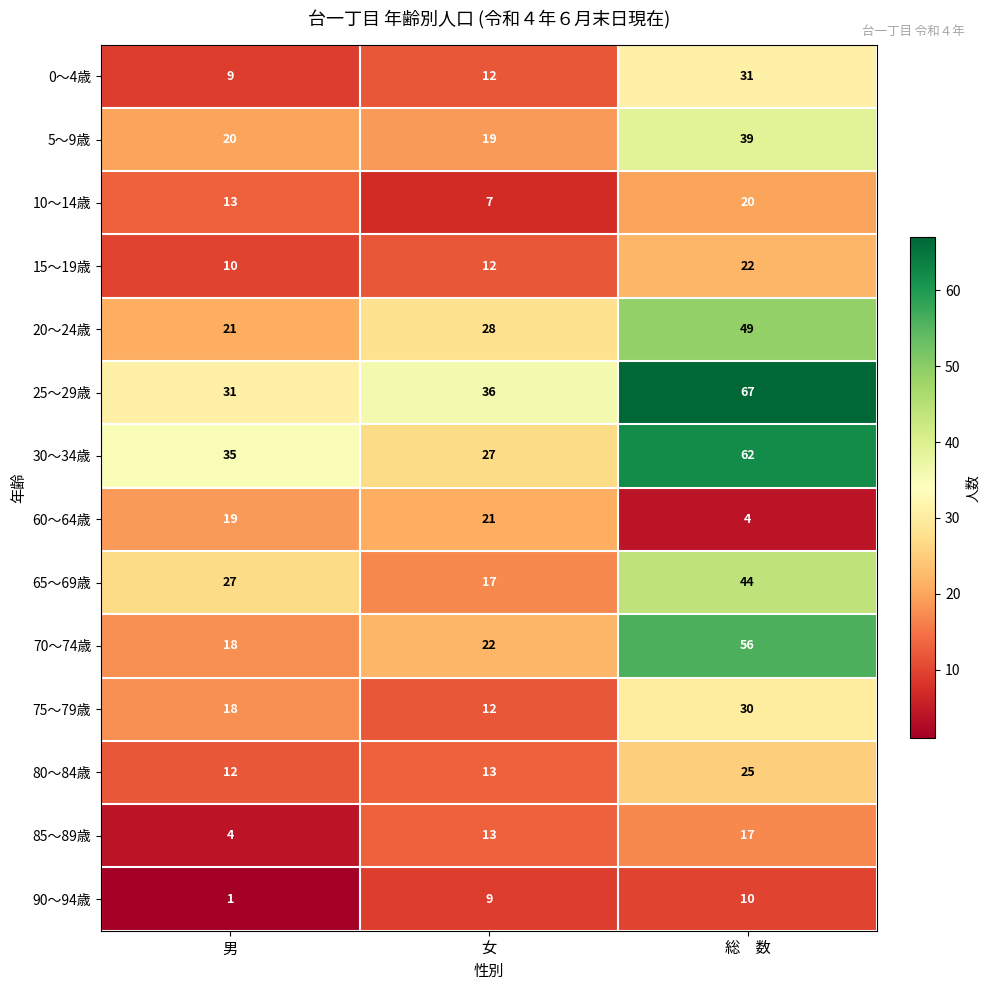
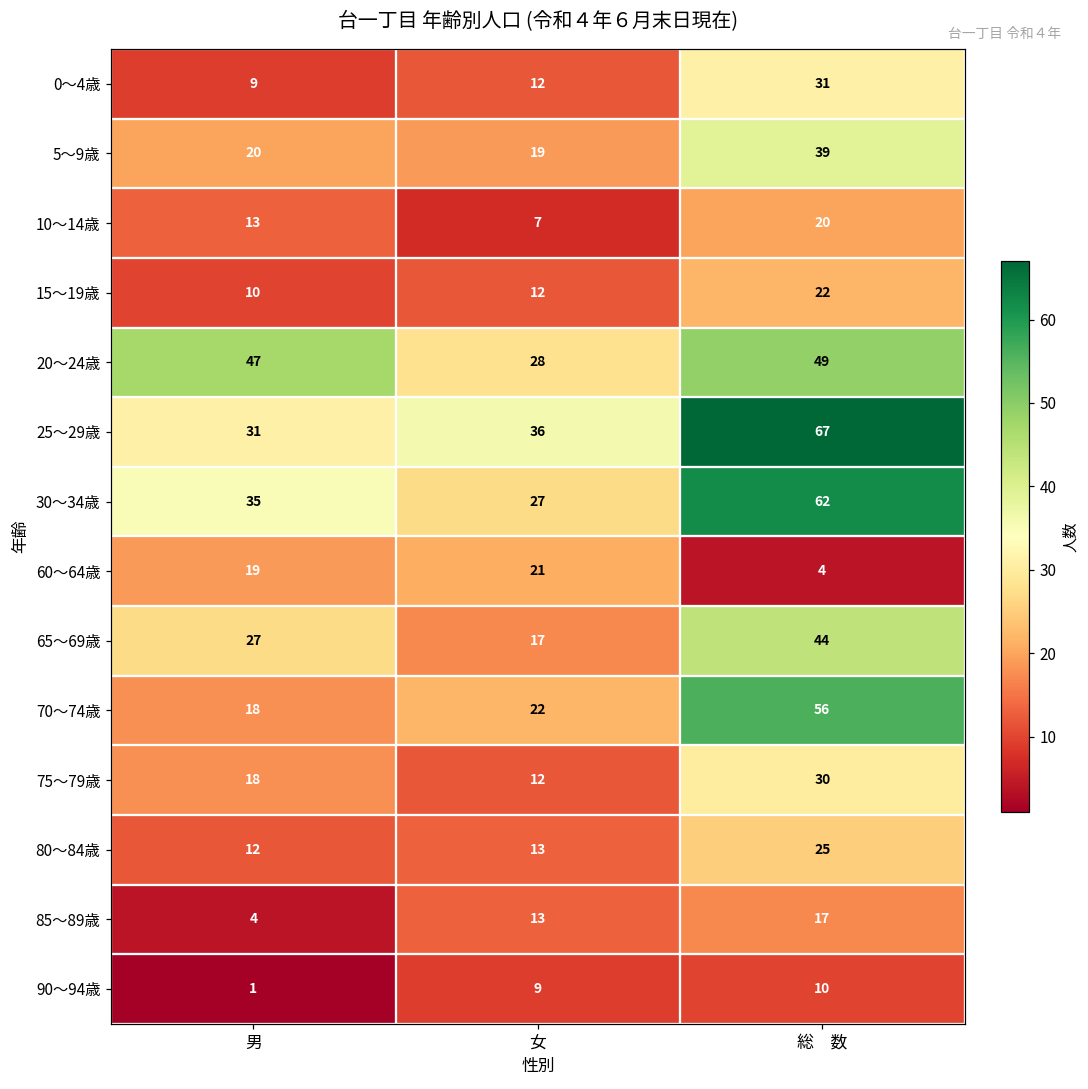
20～24歳, 男: 21 -> 47
